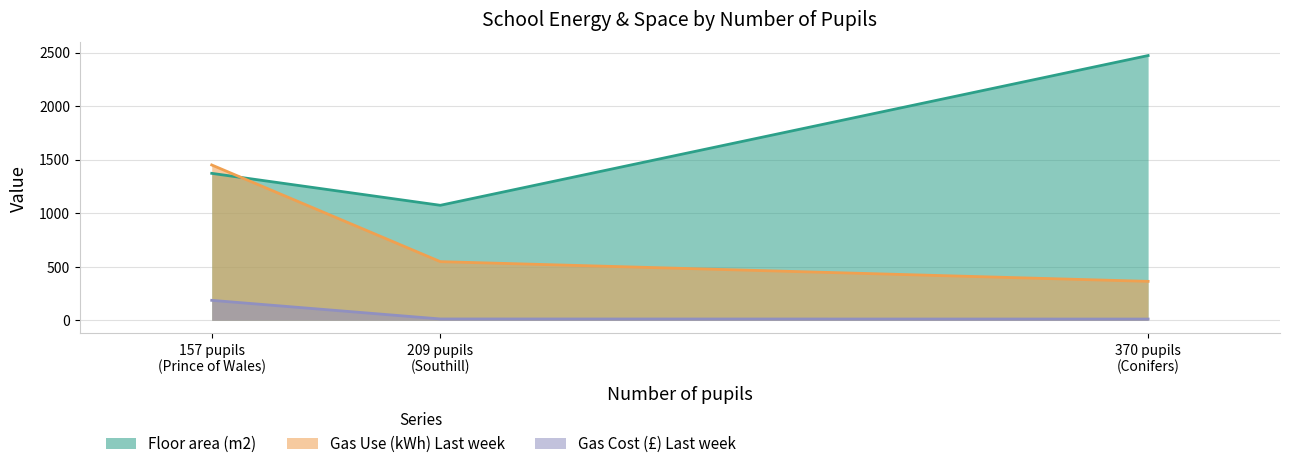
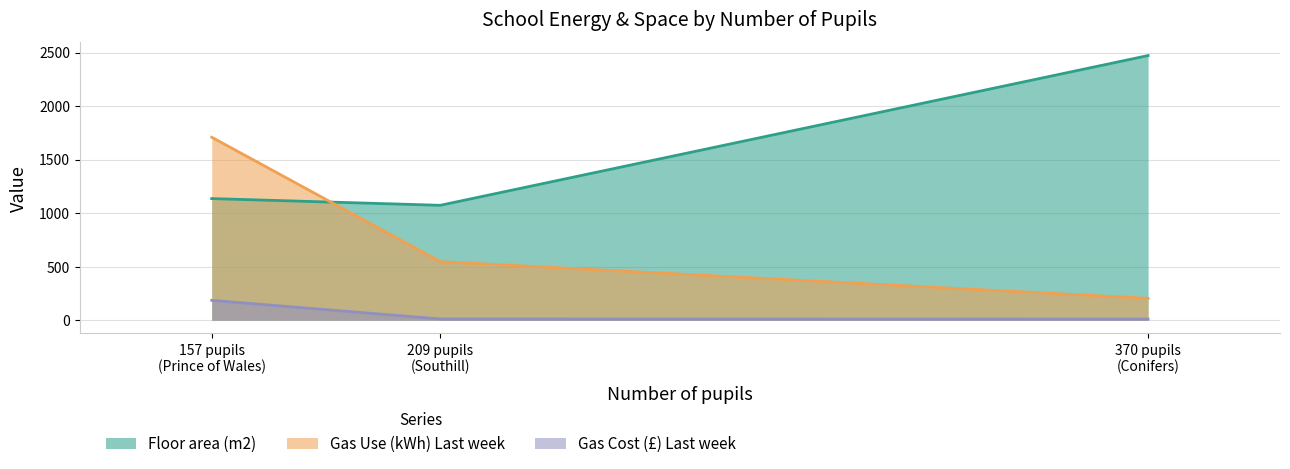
Floor area (m2), 157 pupils (Prince of Wales): 1370 -> 1140
Gas Use (kWh) Last week, 157 pupils (Prince of Wales): 1450 -> 1710
Gas Use (kWh) Last week, 370 pupils (Conifers): 360 -> 200
